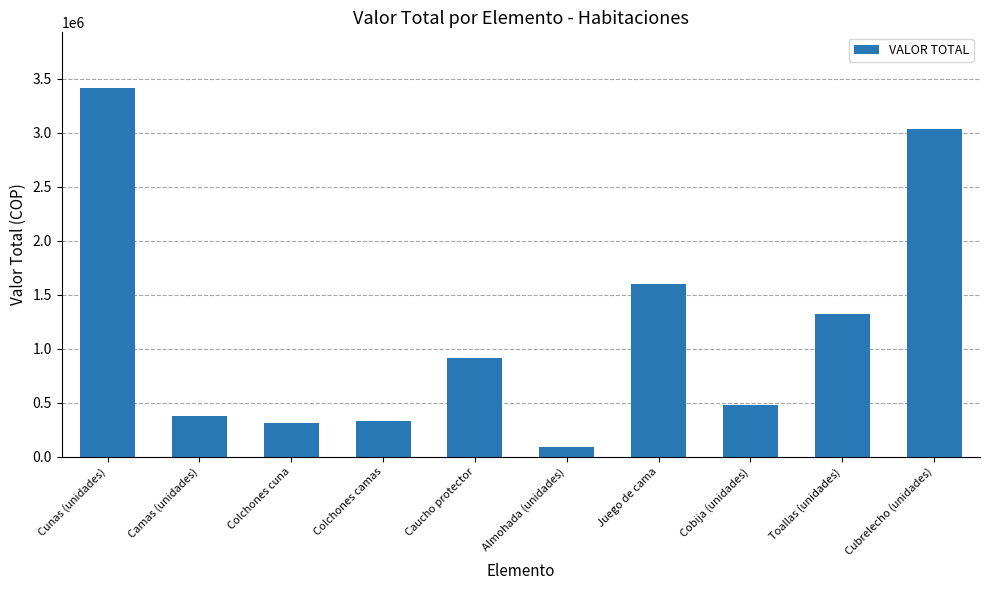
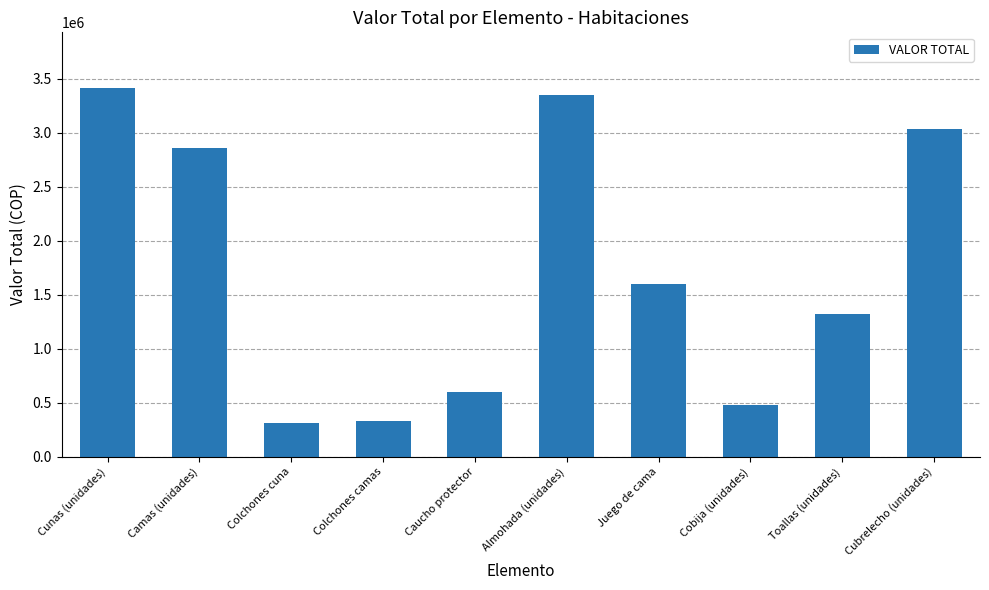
Camas (unidades): 370000 -> 2860000
Caucho protector: 920000 -> 600000
Almohada (unidades): 90000 -> 3350000
